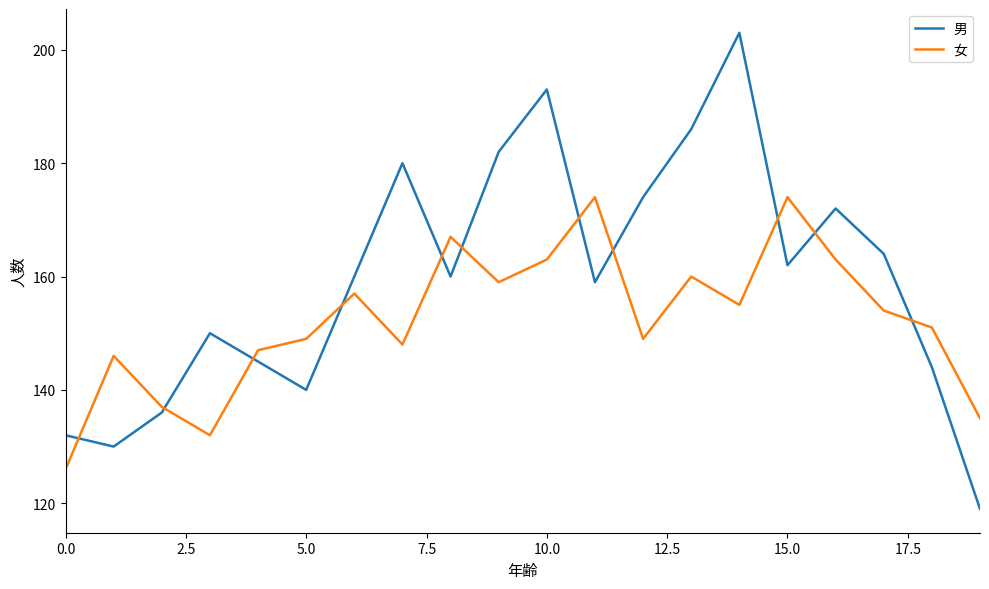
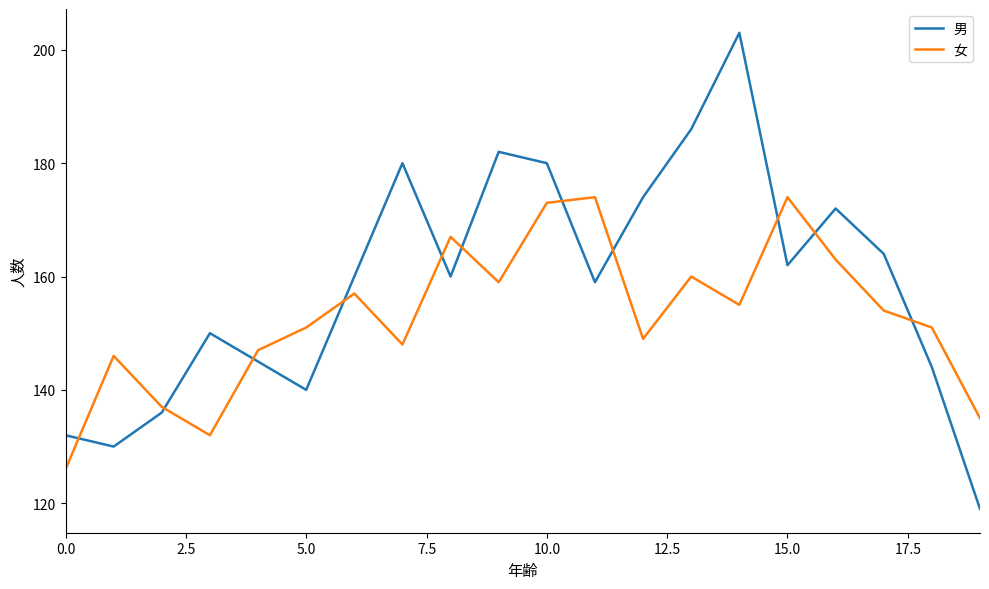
女, 5.0: 149 -> 151
男, 10.0: 193 -> 180
女, 10.0: 163 -> 173
